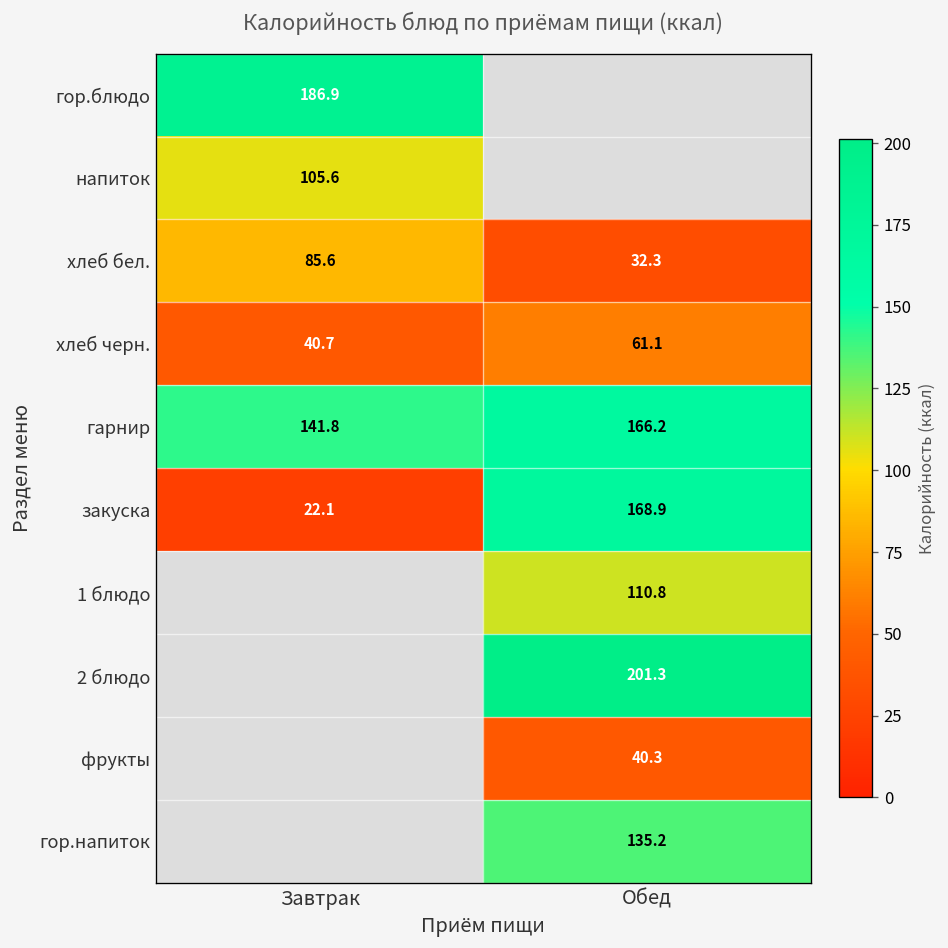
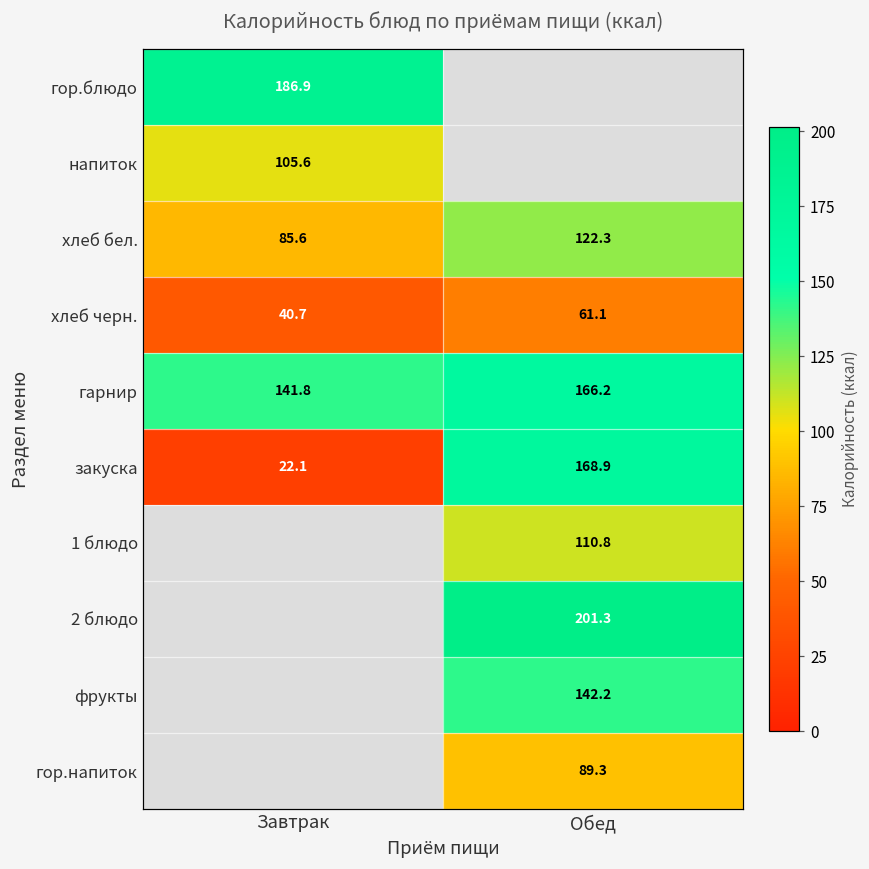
хлеб бел., Обед: 32.3 -> 122.3
фрукты, Обед: 40.3 -> 142.2
гор.напиток, Обед: 135.2 -> 89.3
